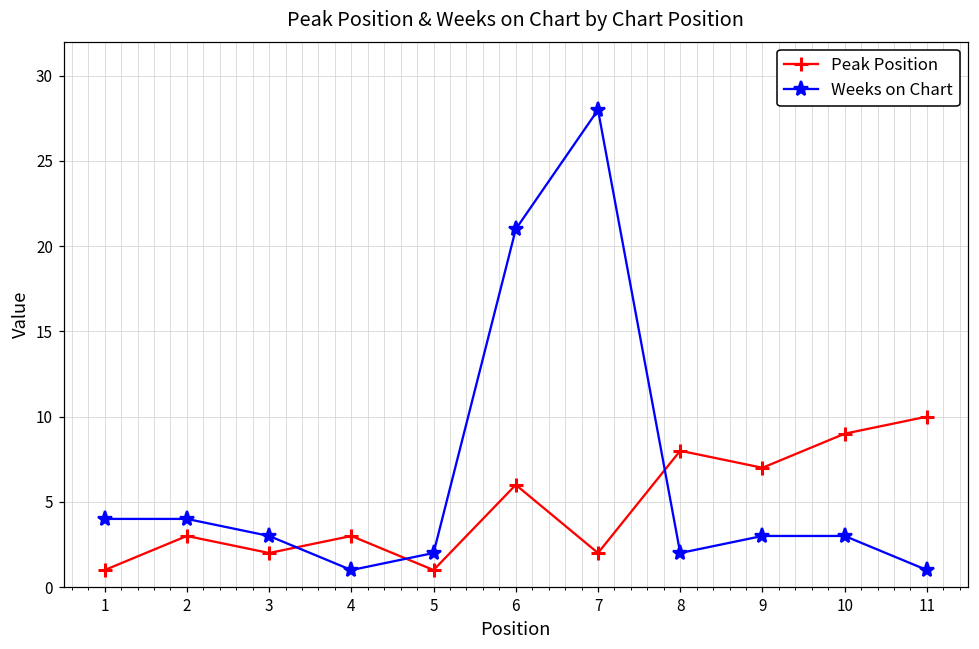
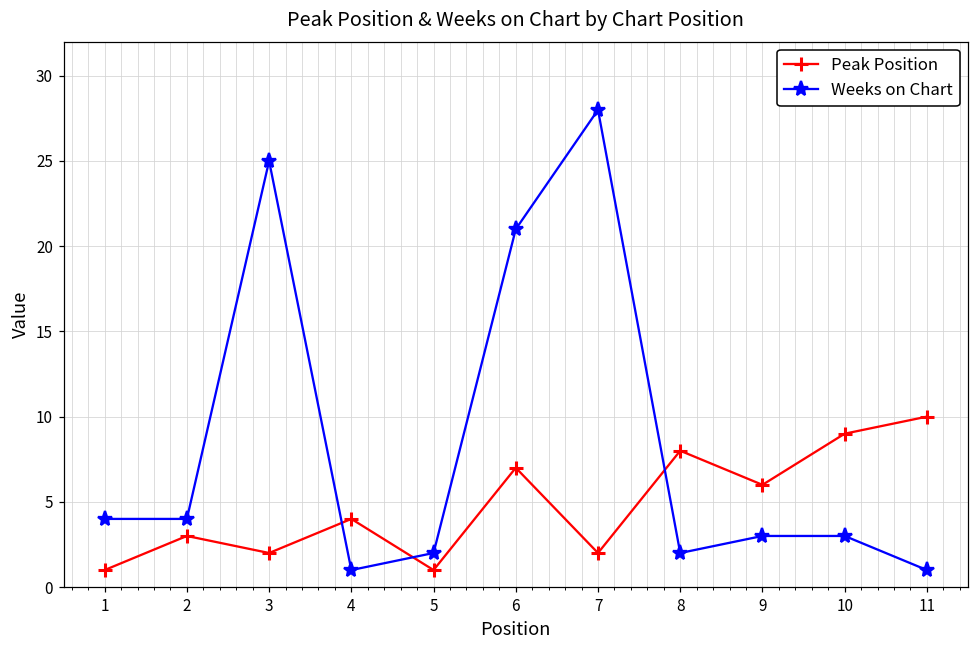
Weeks on Chart, 3: 3 -> 25
Peak Position, 4: 3 -> 4
Peak Position, 6: 6 -> 7
Peak Position, 9: 7 -> 6
